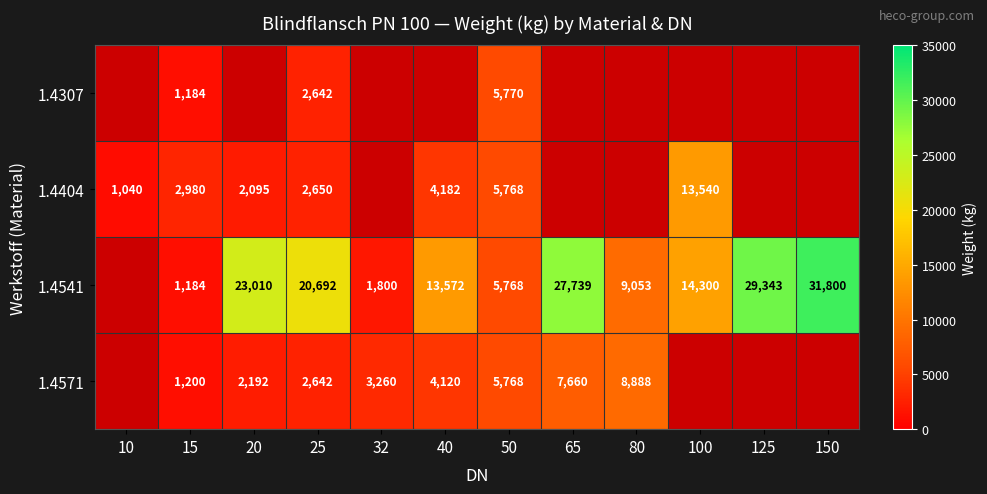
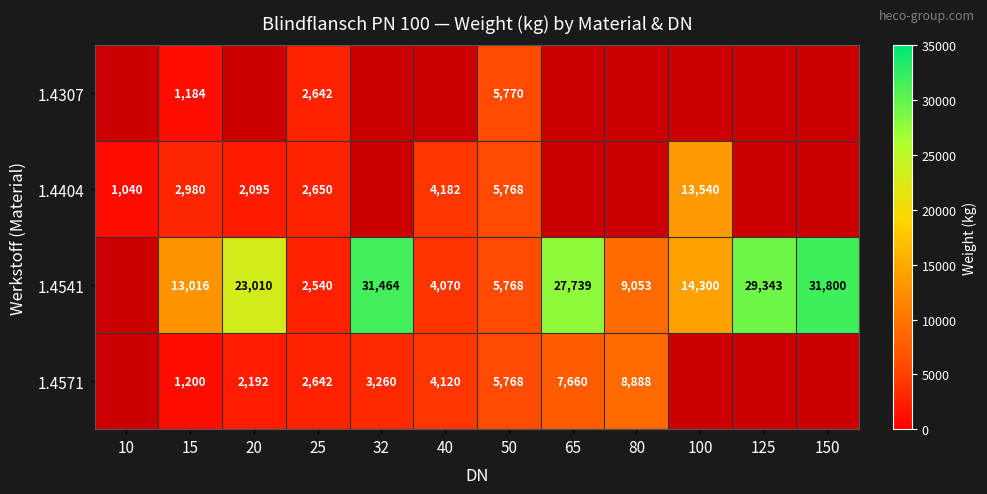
1.4541, 15: 1,184 -> 13,016
1.4541, 25: 20,692 -> 2,540
1.4541, 32: 1,800 -> 31,464
1.4541, 40: 13,572 -> 4,070
